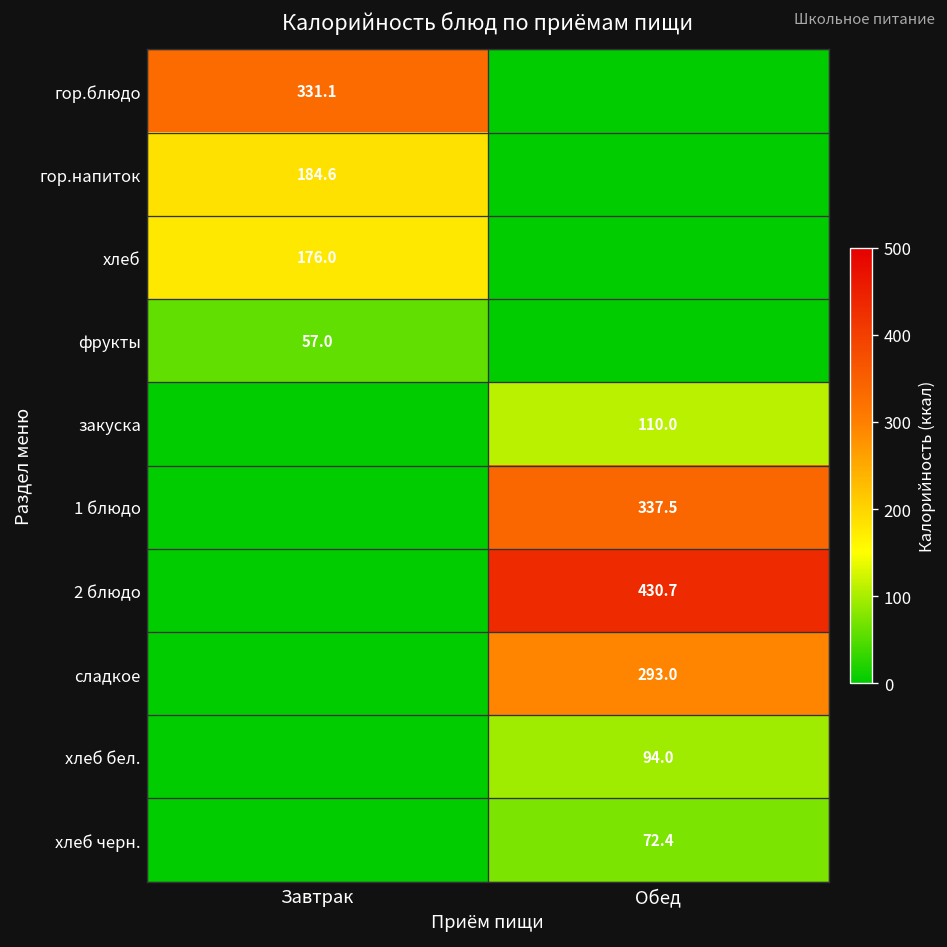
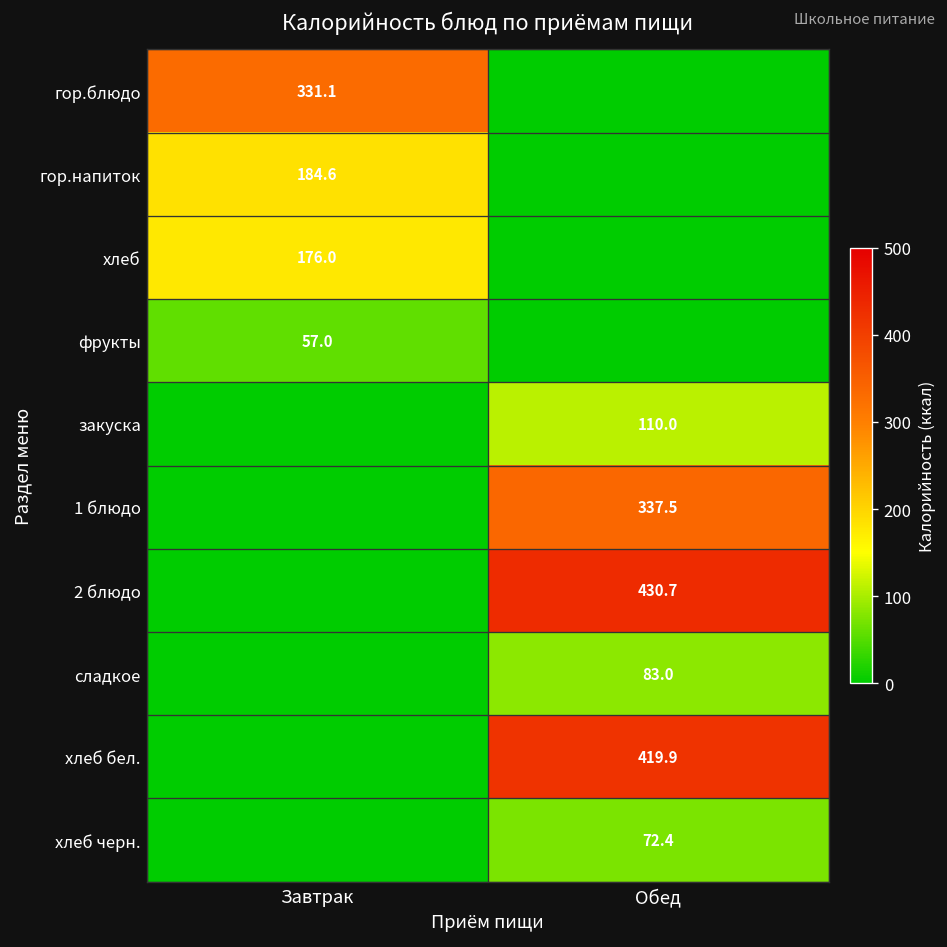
сладкое, Обед: 293.0 -> 83.0
хлеб бел., Обед: 94.0 -> 419.9
